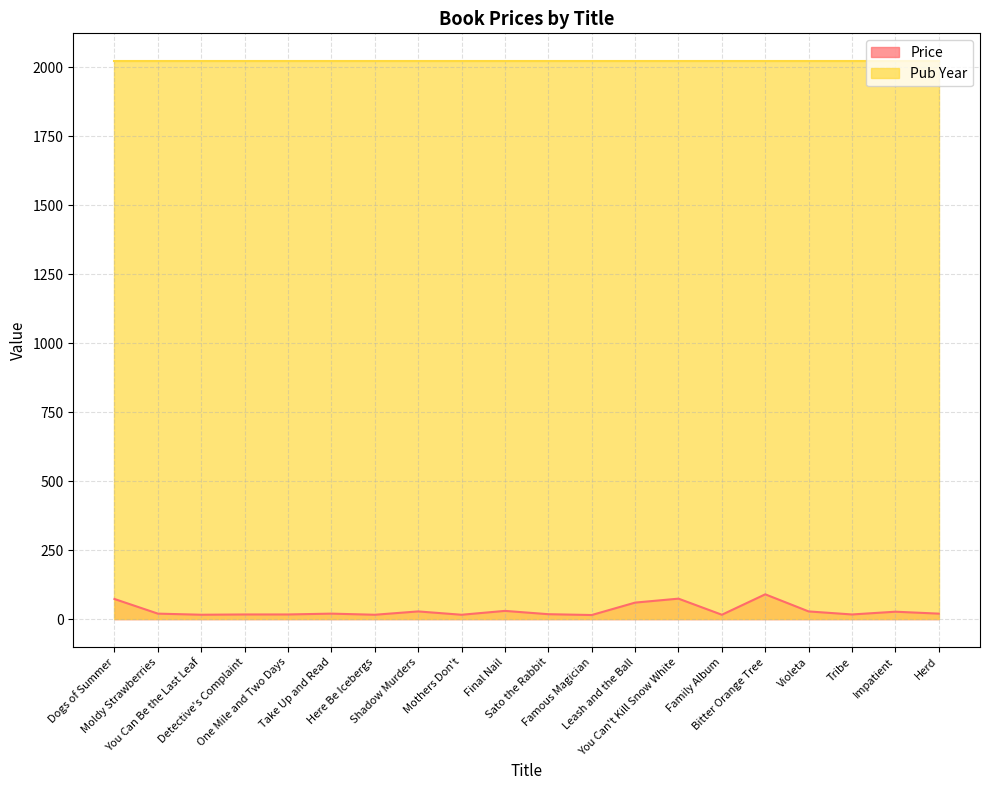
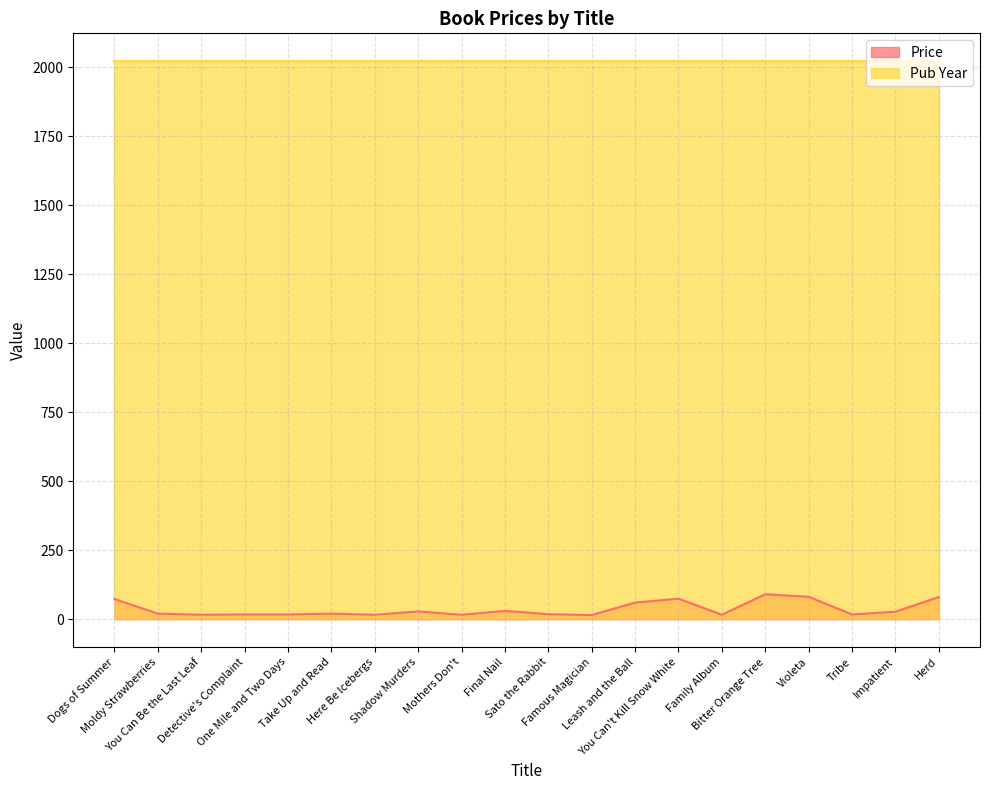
Price, Violeta: 30 -> 80
Price, Herd: 20 -> 80
